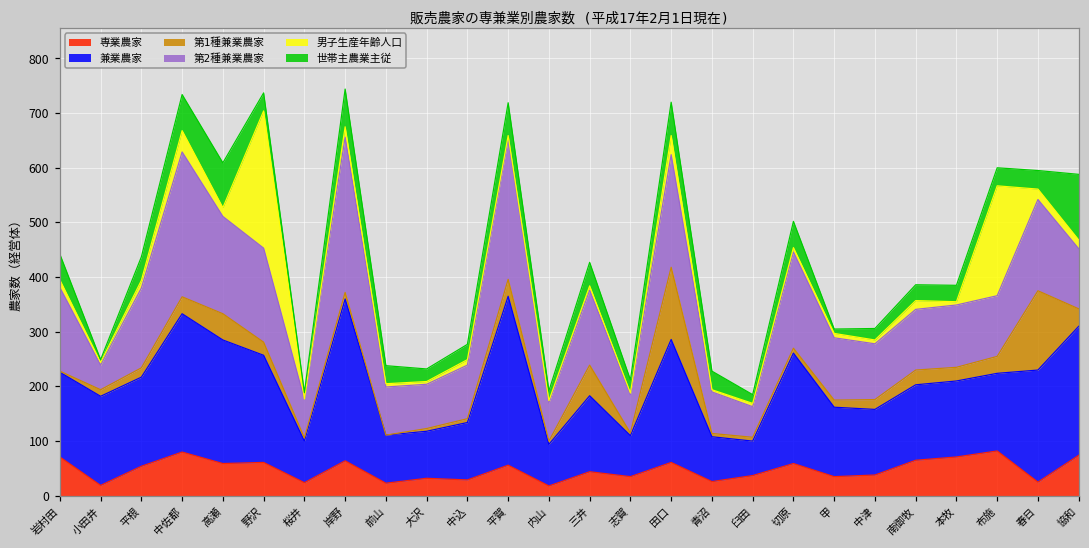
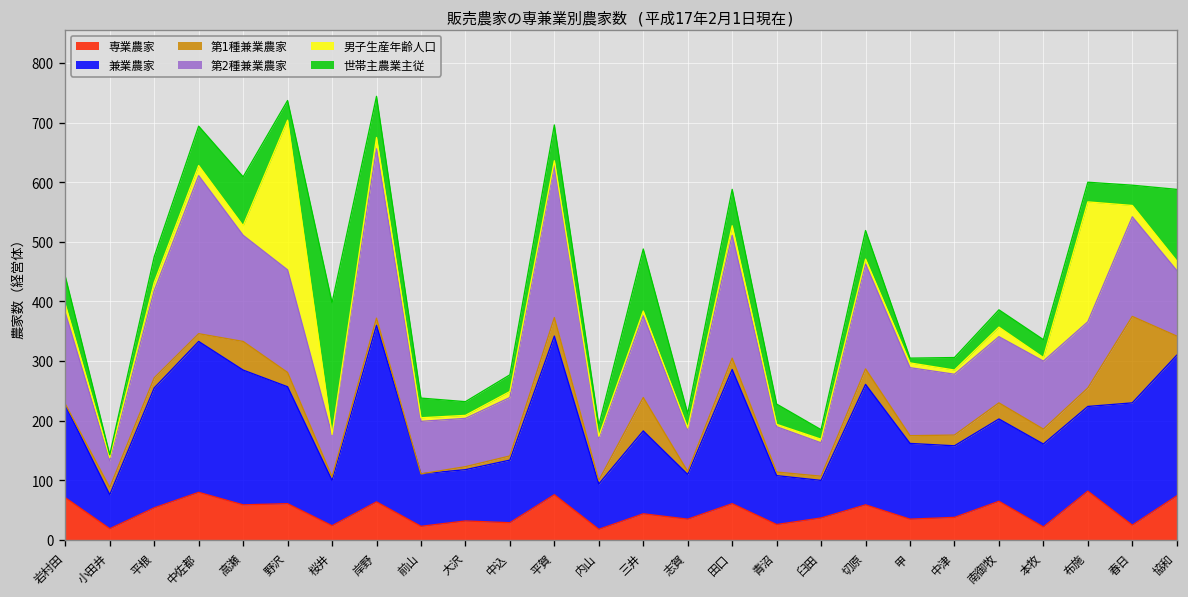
兼業農家, 小田井: 160 -> 60
兼業農家, 平根: 160 -> 200
第1種兼業農家, 中佐都: 30 -> 10
男子生産年齢人口, 中佐都: 40 -> 20
世帯主農業主従, 桜井: 10 -> 220
専業農家, 平賀: 60 -> 80
兼業農家, 平賀: 310 -> 270
世帯主農業主従, 三井: 40 -> 100
第1種兼業農家, 田口: 130 -> 20
男子生産年齢人口, 田口: 40 -> 20
第1種兼業農家, 切原: 10 -> 30
専業農家, 本牧: 70 -> 20
